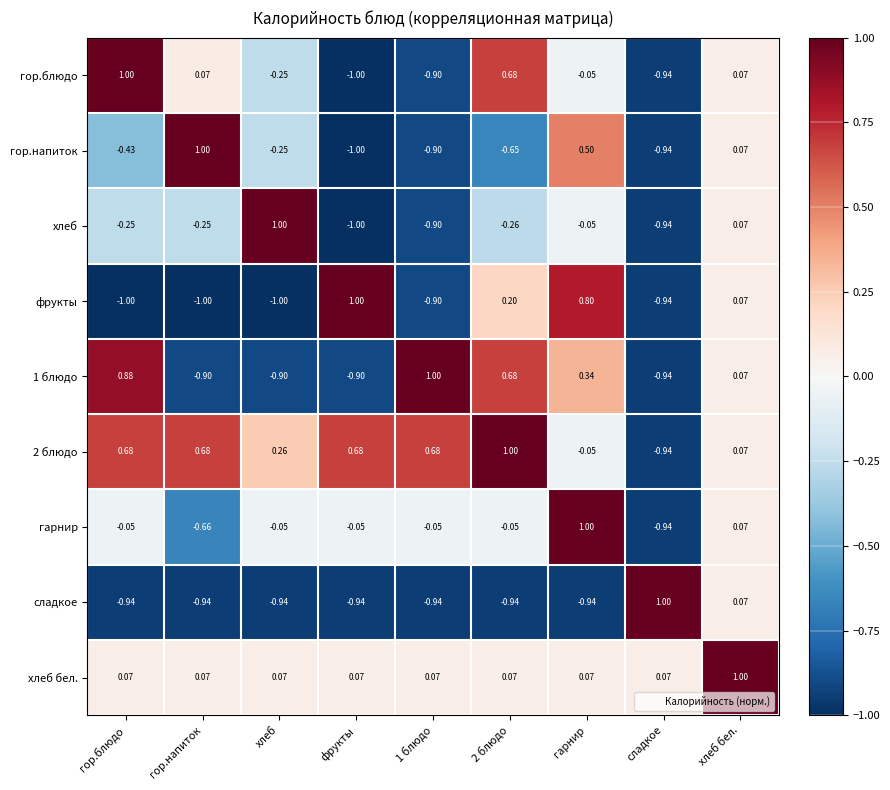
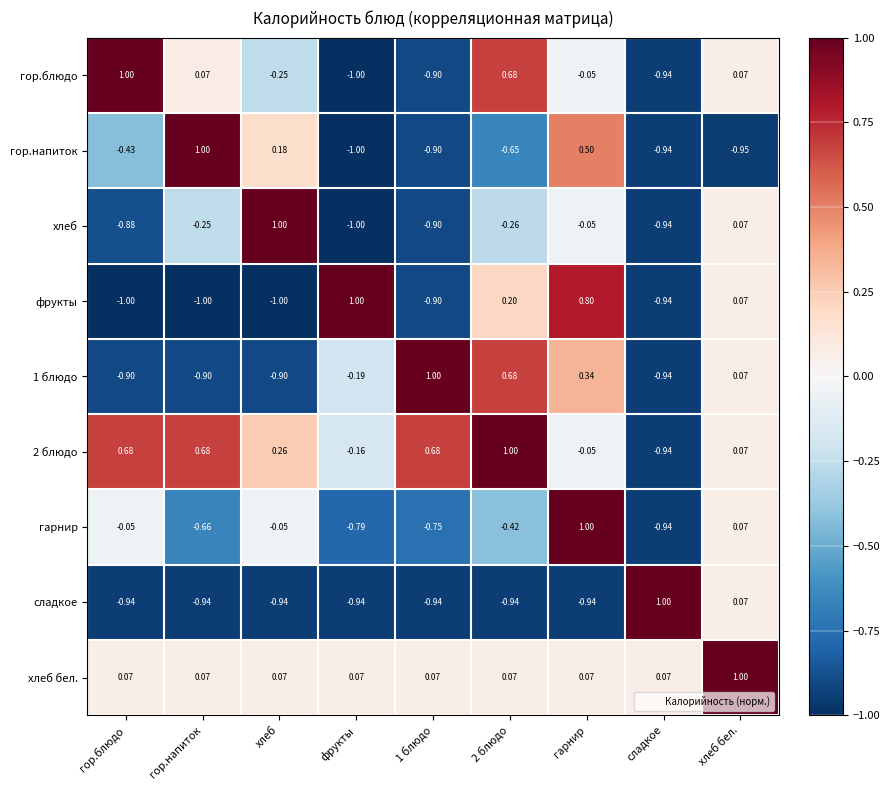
гор.напиток, хлеб: -0.25 -> 0.18
гор.напиток, хлеб бел.: 0.07 -> -0.95
хлеб, гор.блюдо: -0.25 -> -0.88
1 блюдо, гор.блюдо: 0.88 -> -0.90
1 блюдо, фрукты: -0.90 -> -0.19
2 блюдо, фрукты: 0.68 -> -0.16
гарнир, фрукты: -0.05 -> -0.79
гарнир, 1 блюдо: -0.05 -> -0.75
гарнир, 2 блюдо: -0.05 -> -0.42
